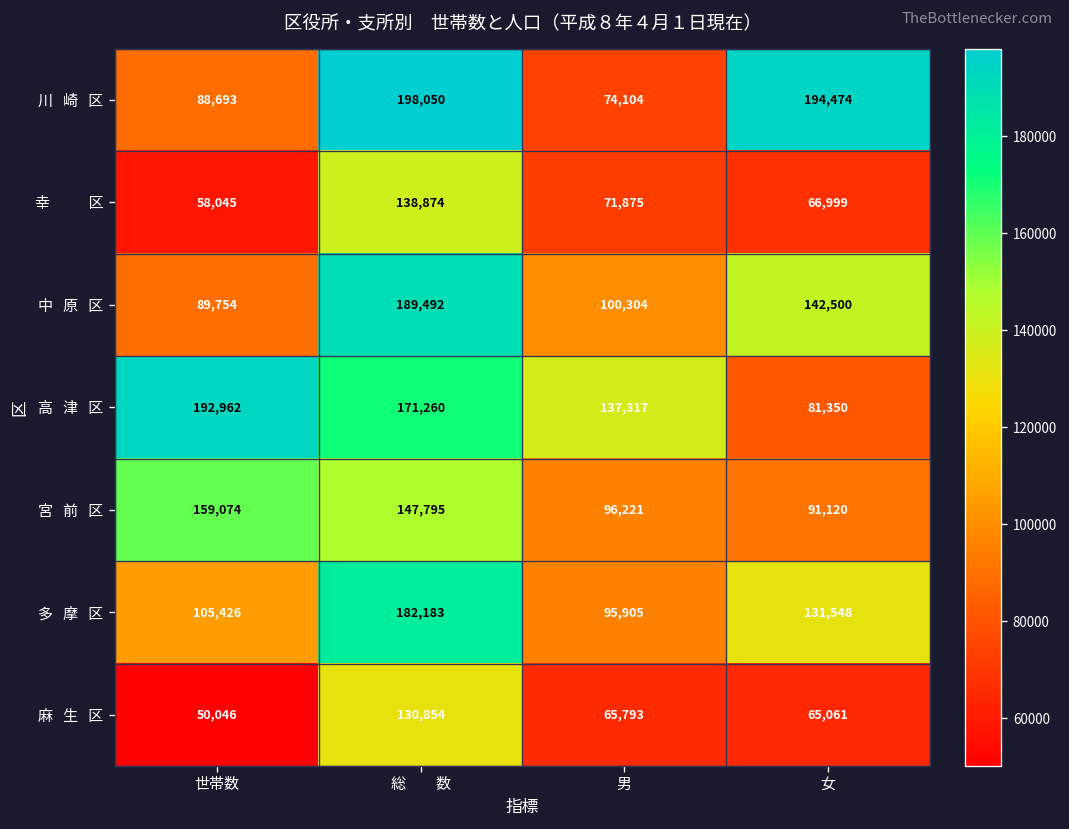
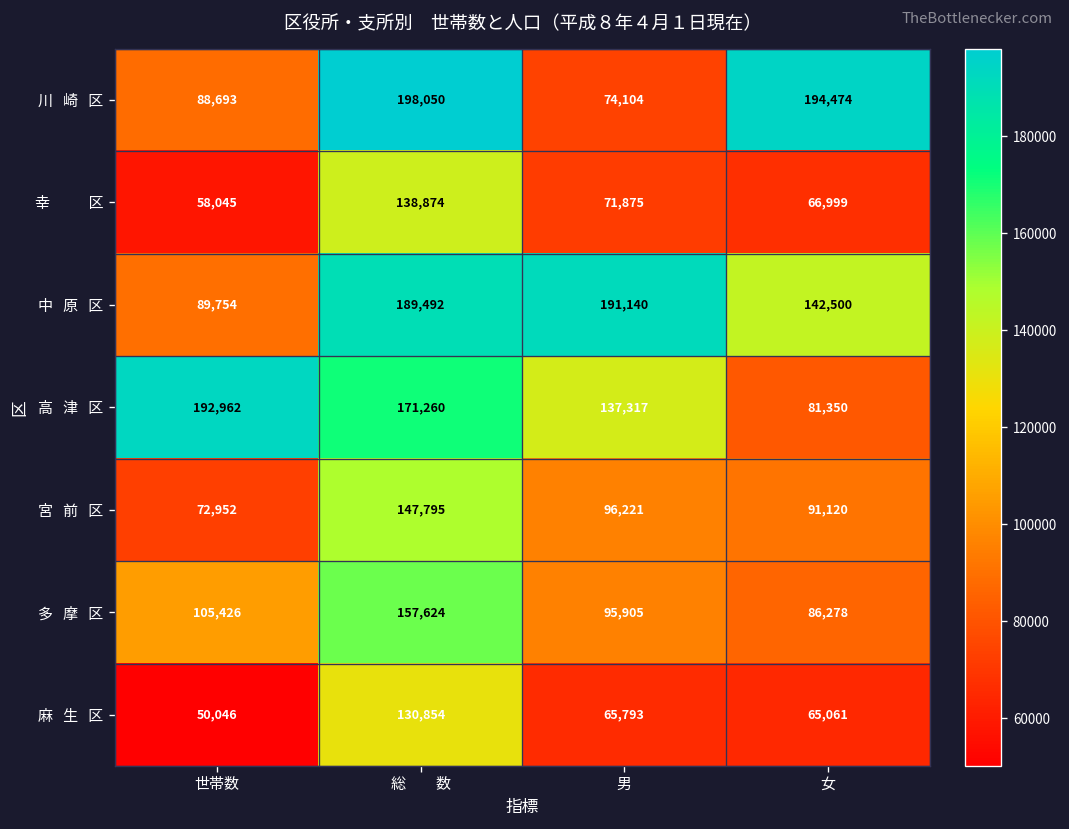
中 原 区, 男: 100,304 -> 191,140
宮 前 区, 世帯数: 159,074 -> 72,952
多 摩 区, 総 数: 182,183 -> 157,624
多 摩 区, 女: 131,548 -> 86,278
